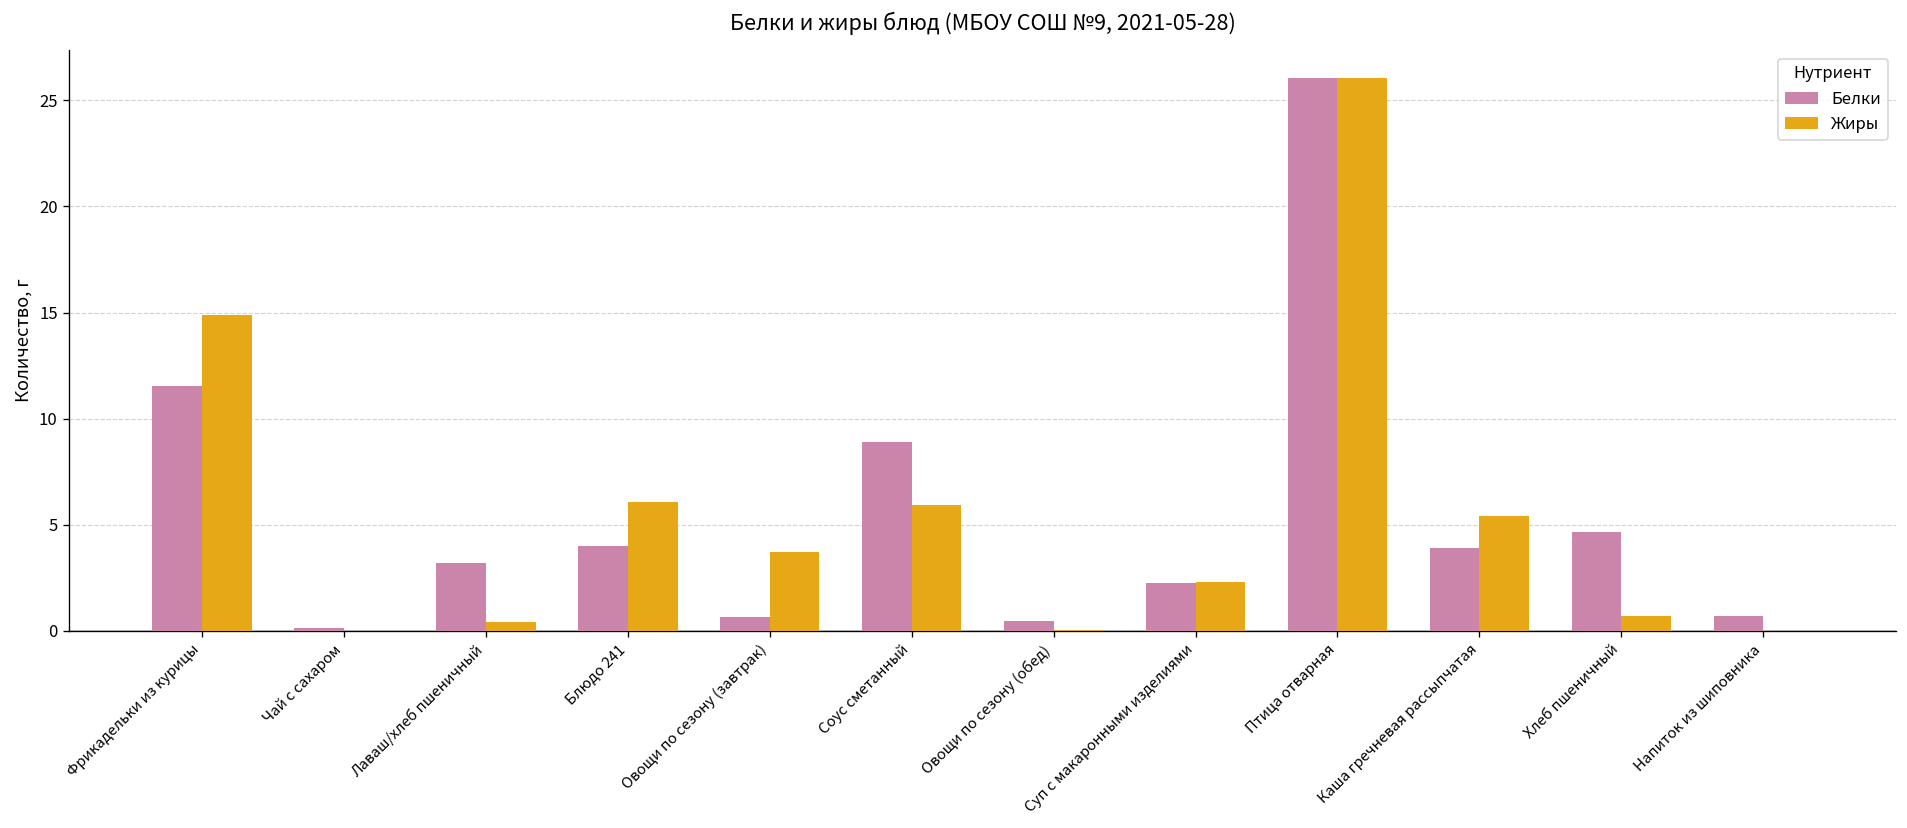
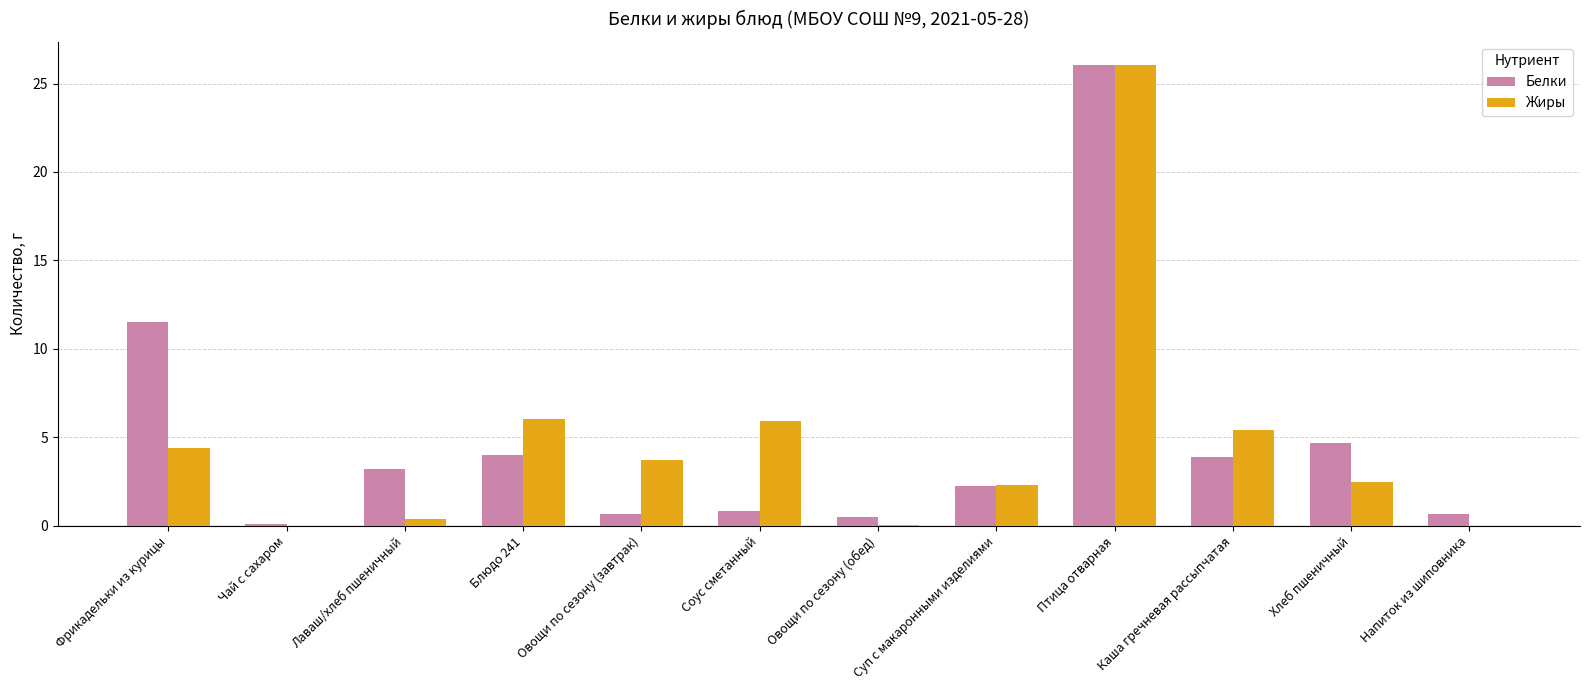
Жиры, Фрикадельки из курицы: 14.9 -> 4.4
Белки, Соус сметанный: 8.9 -> 0.8
Жиры, Хлеб пшеничный: 0.7 -> 2.5
